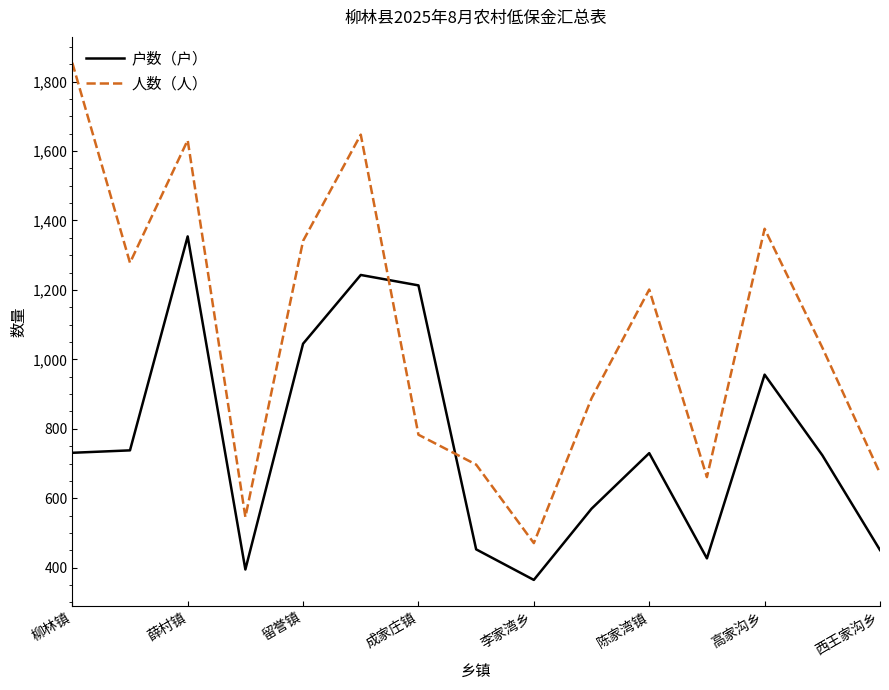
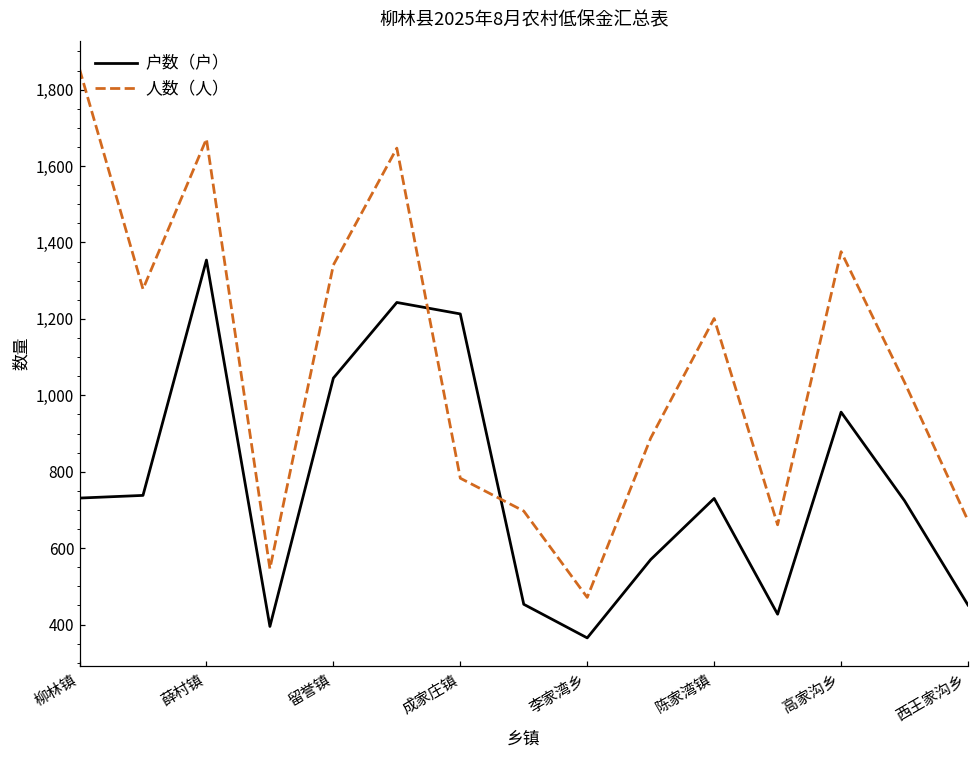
人数（人）, 薛村镇: 1,630 -> 1,670
